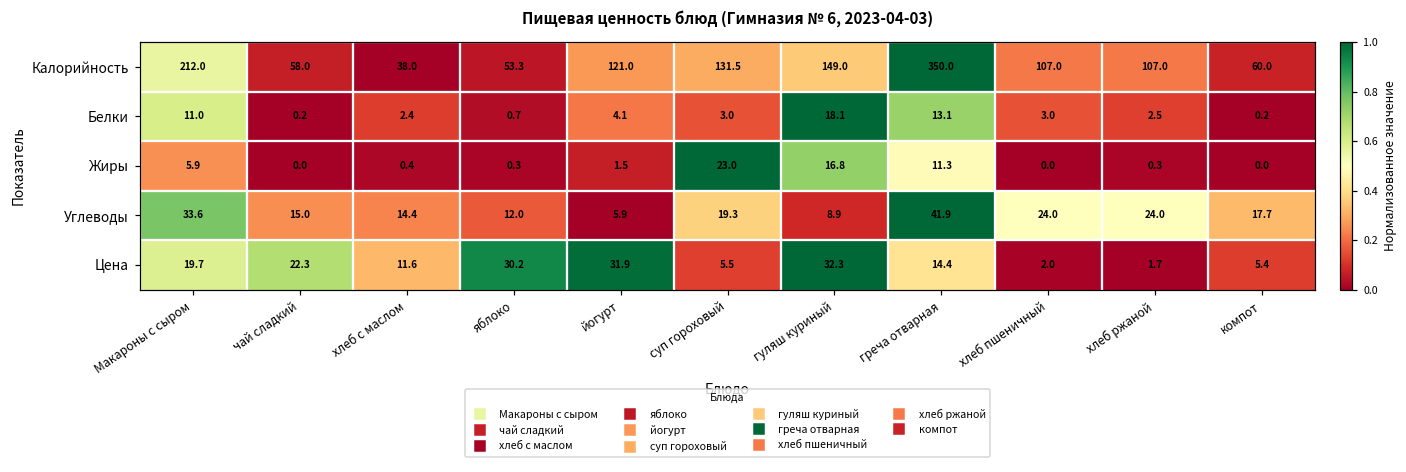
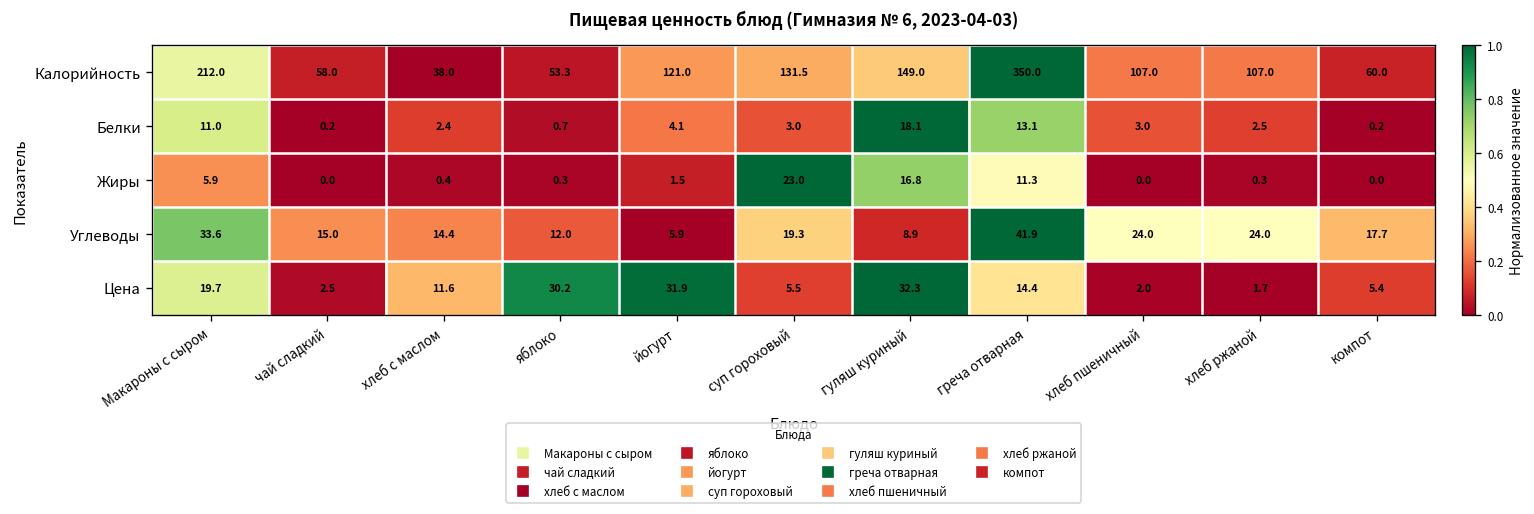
Цена, чай сладкий: 22.3 -> 2.5
